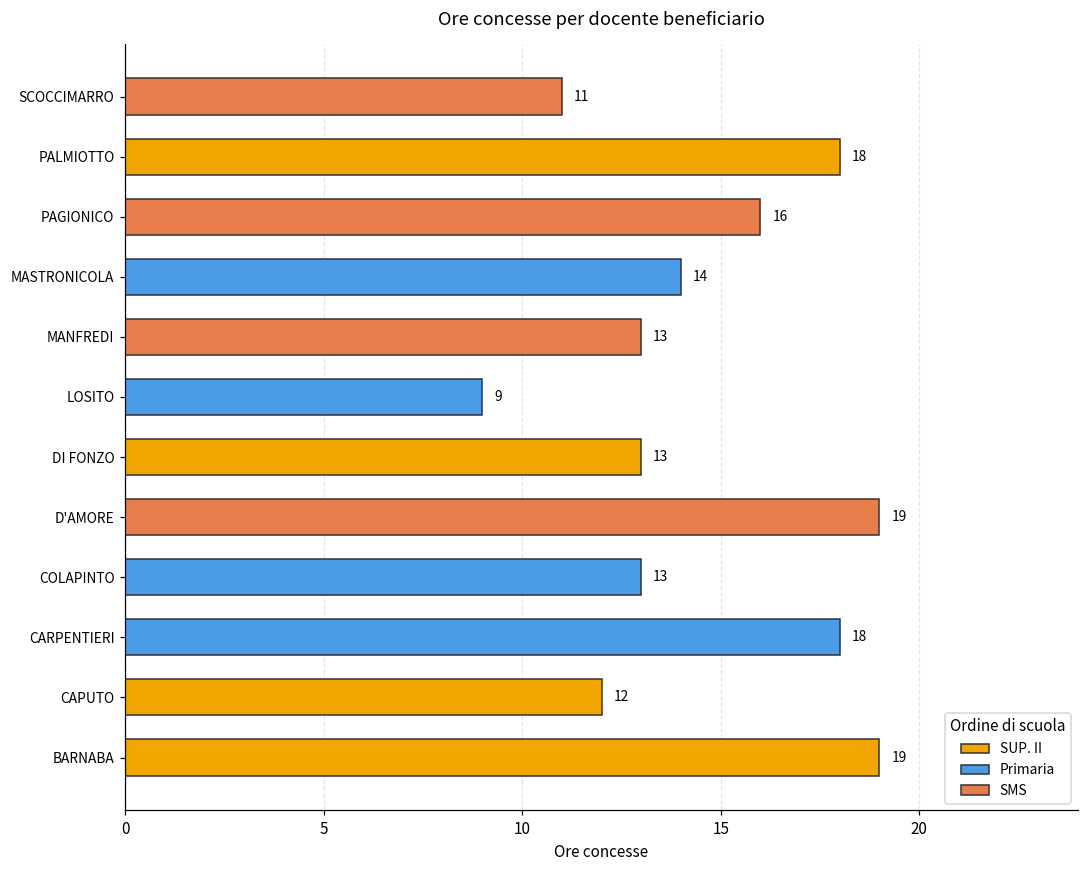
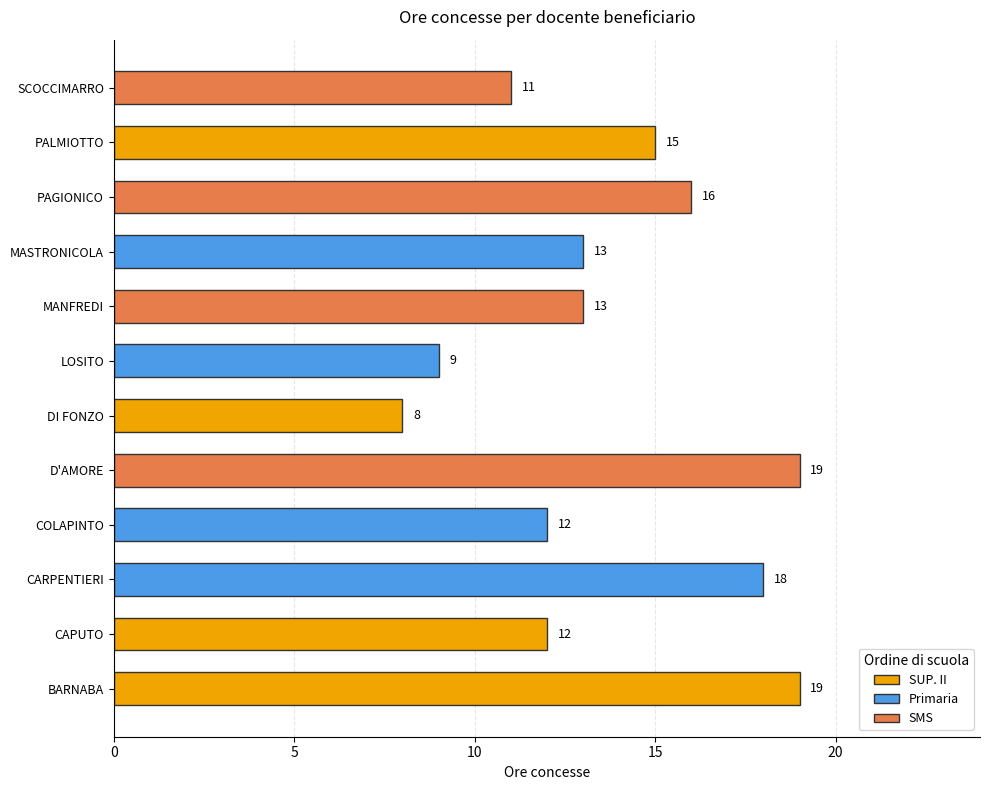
PALMIOTTO: 18 -> 15
MASTRONICOLA: 14 -> 13
DI FONZO: 13 -> 8
COLAPINTO: 13 -> 12
